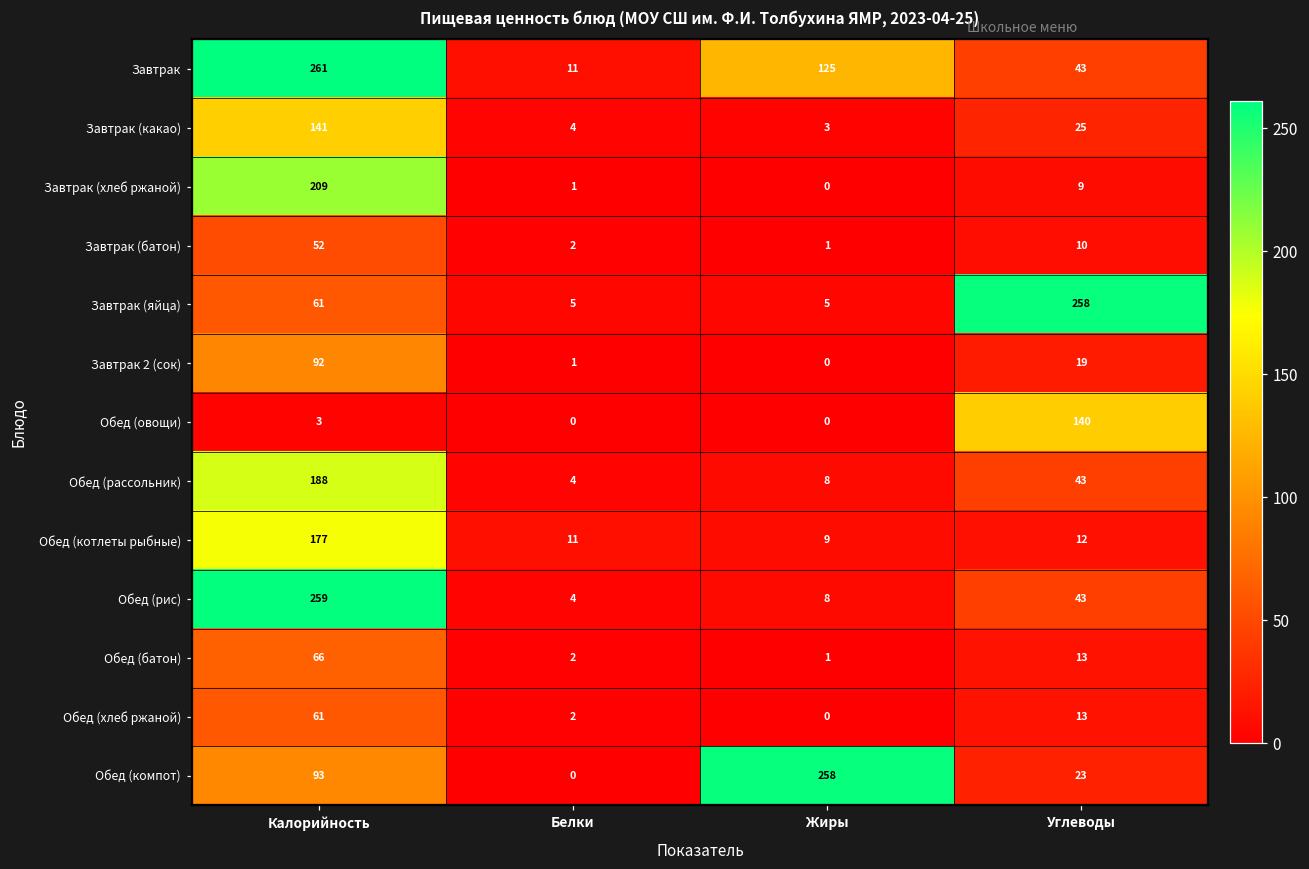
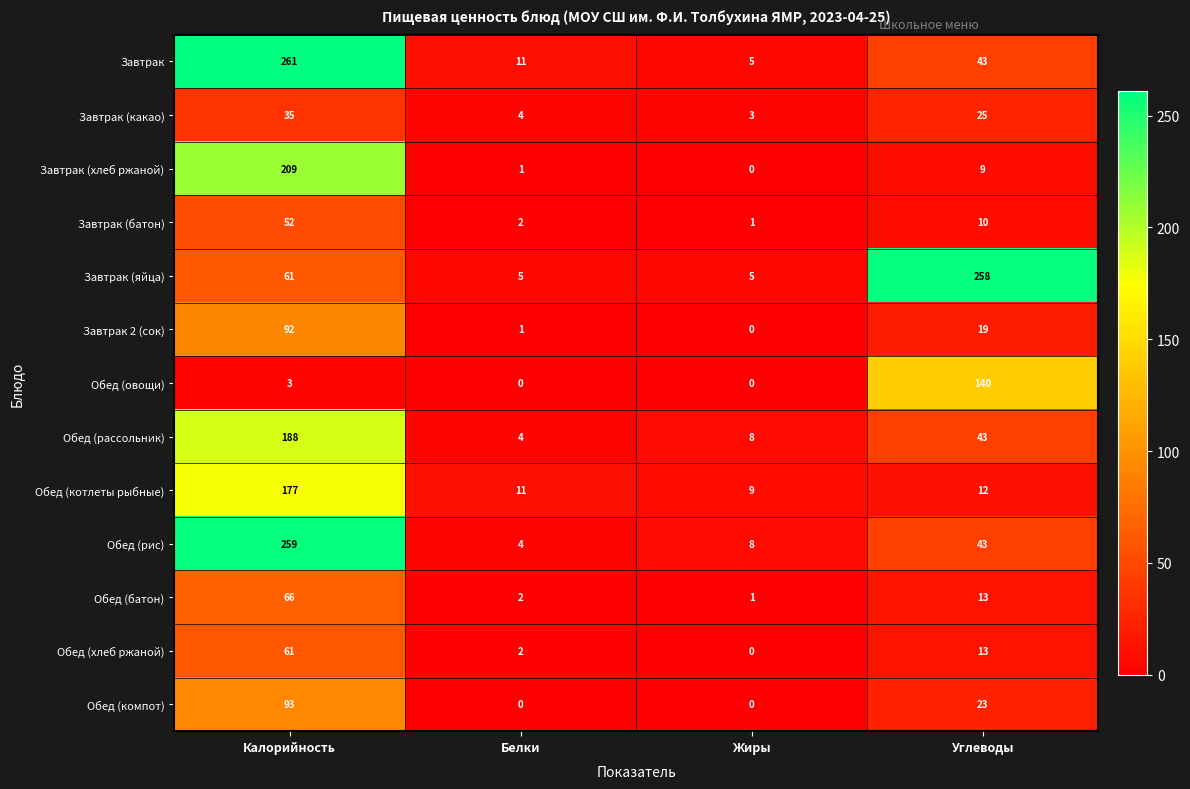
Завтрак, Жиры: 125 -> 5
Завтрак (какао), Калорийность: 141 -> 35
Обед (компот), Жиры: 258 -> 0
